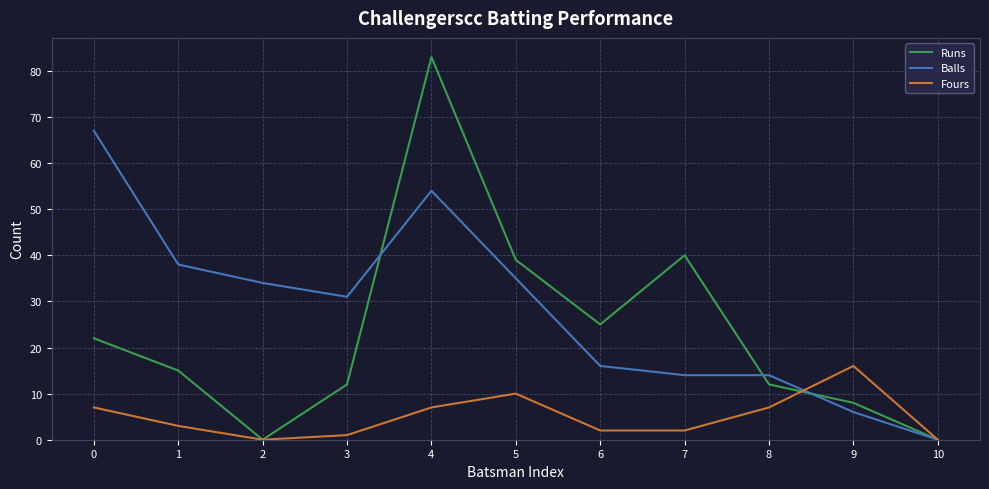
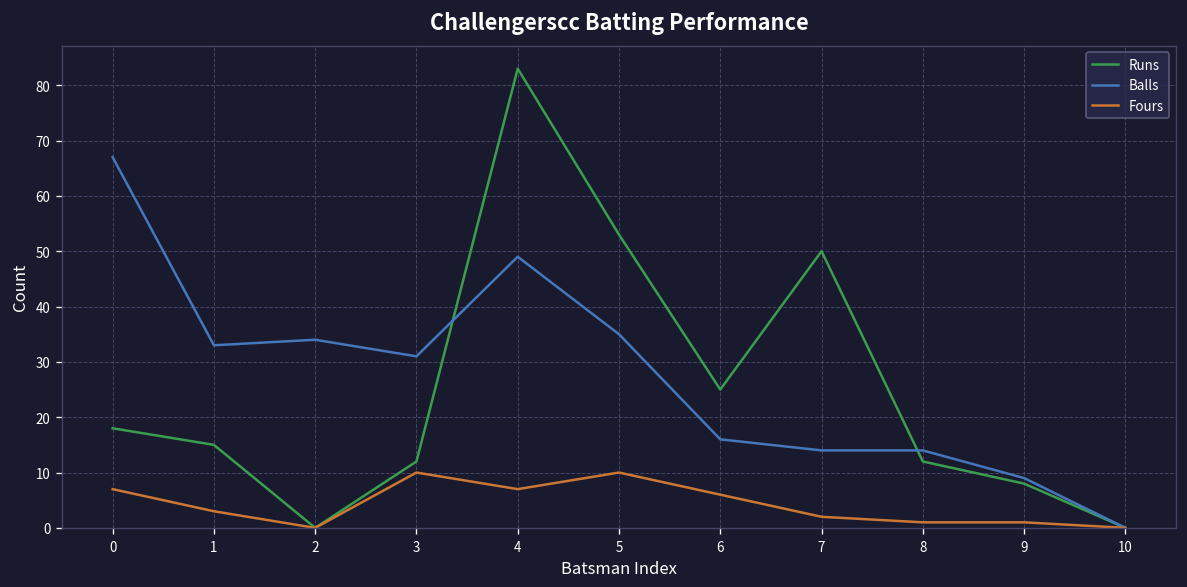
Runs, 0: 22 -> 18
Balls, 1: 38 -> 33
Fours, 3: 1 -> 10
Balls, 4: 54 -> 49
Runs, 5: 39 -> 53
Fours, 6: 2 -> 6
Runs, 7: 40 -> 50
Fours, 8: 7 -> 1
Balls, 9: 6 -> 9
Fours, 9: 16 -> 1
